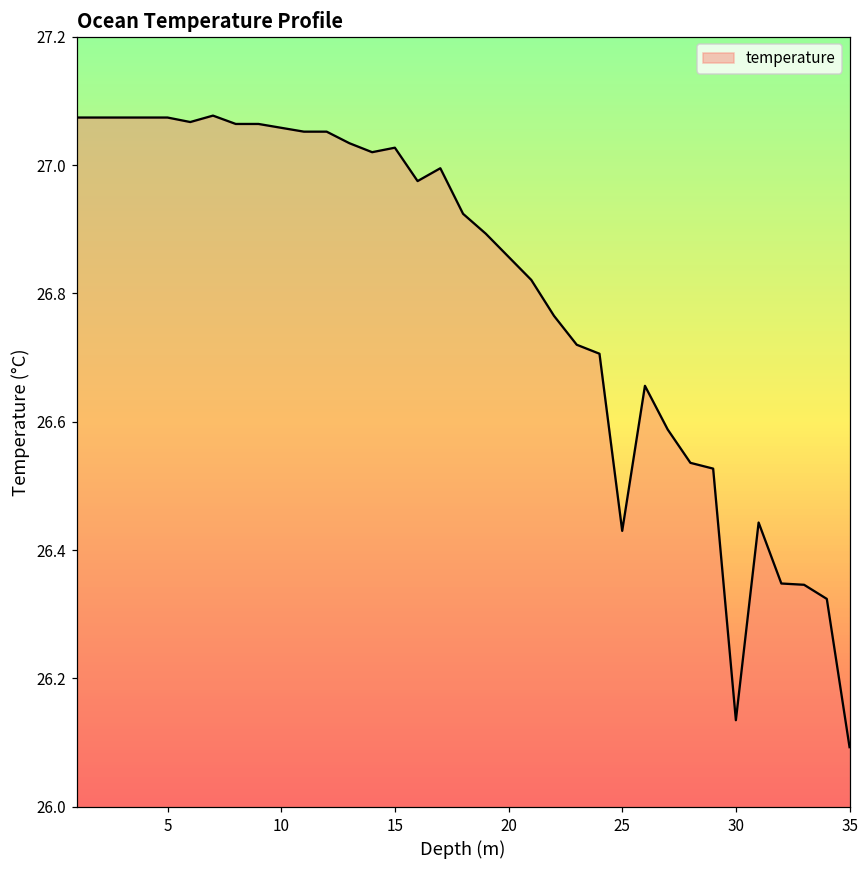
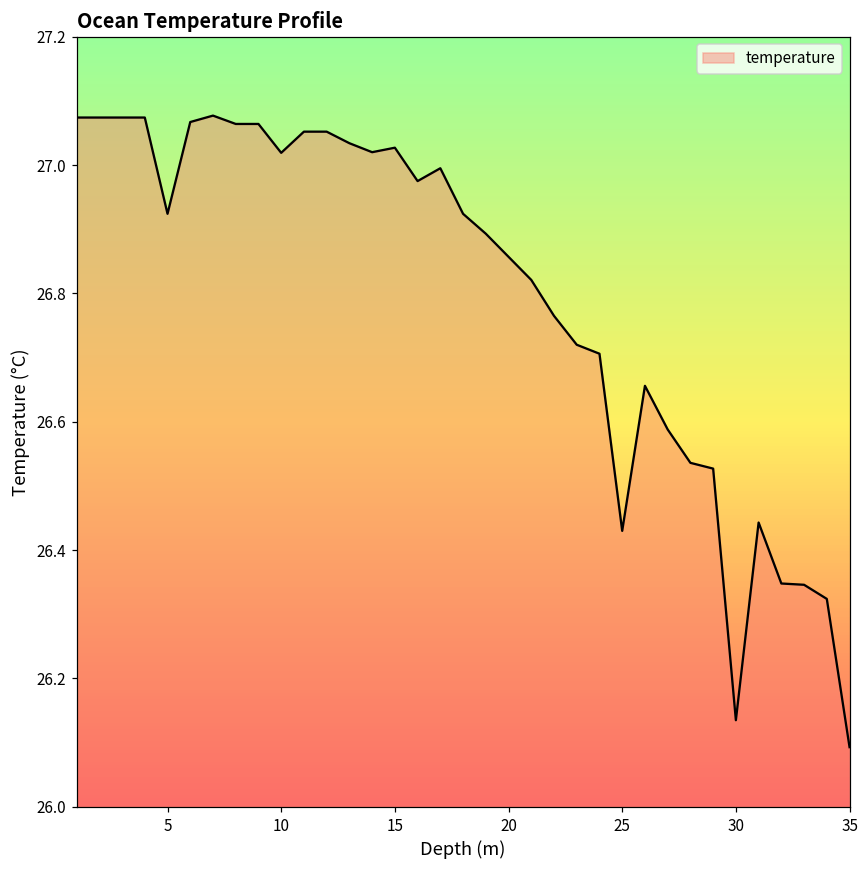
5: 27.07 -> 26.92
10: 27.06 -> 27.02
